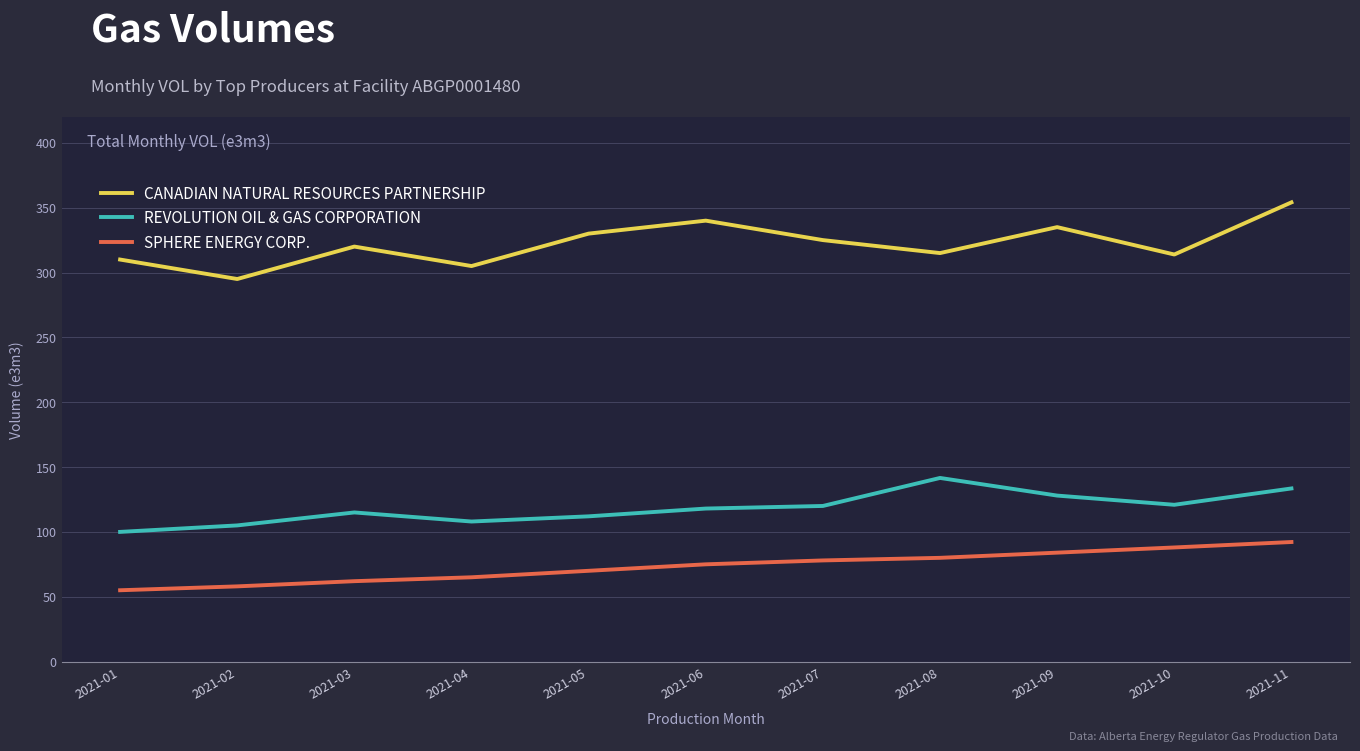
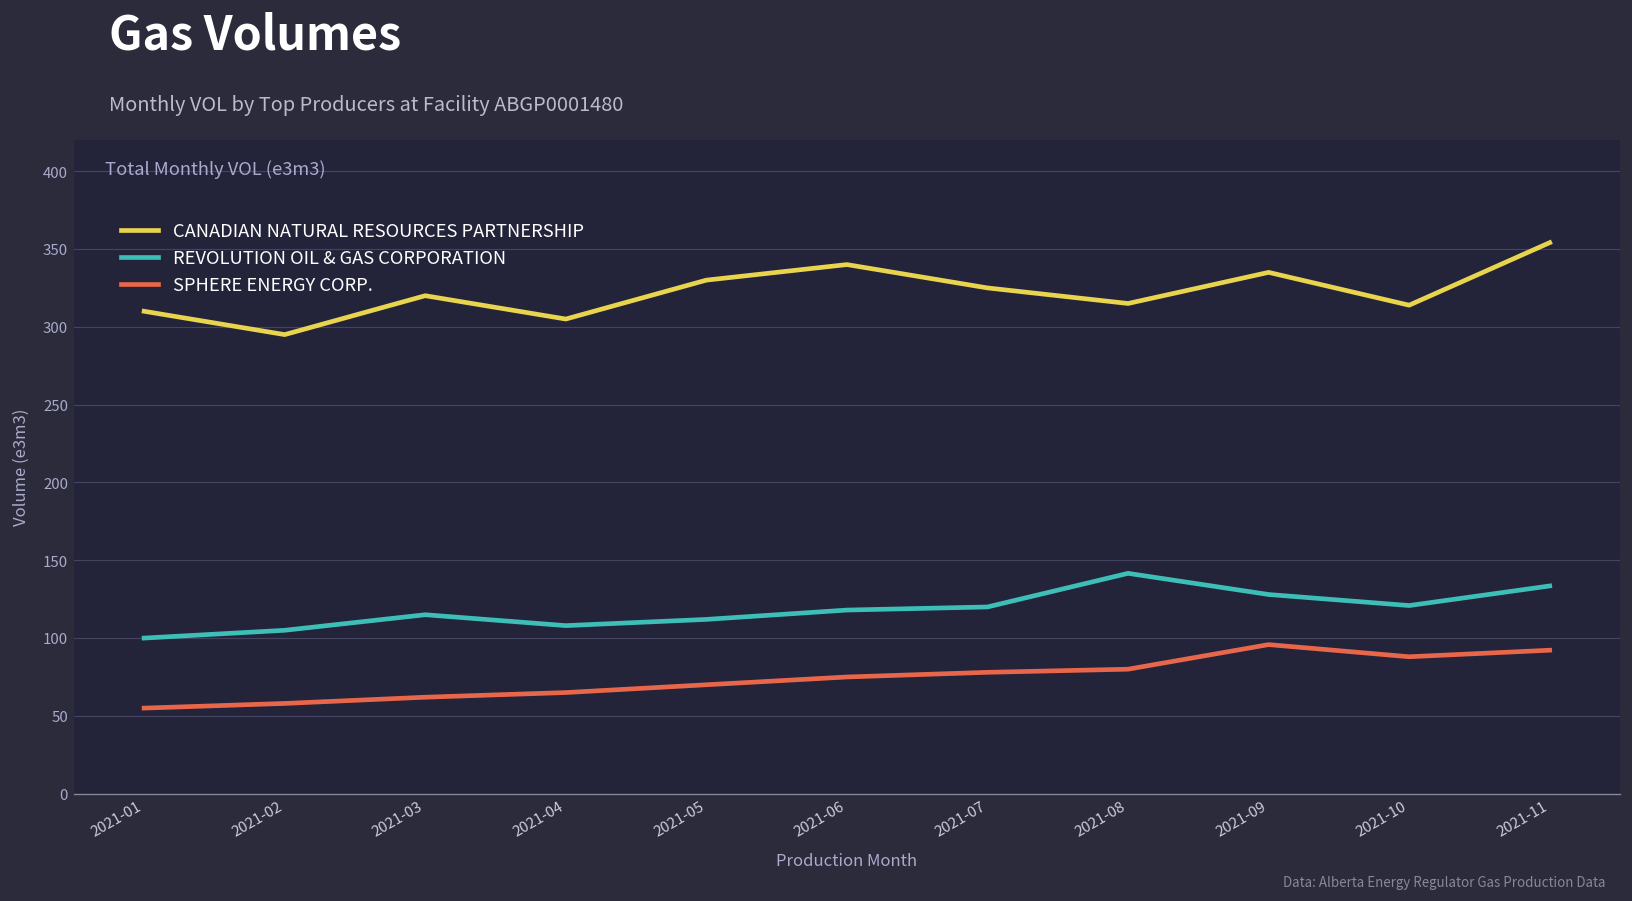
SPHERE ENERGY CORP., 2021-09: 84 -> 96
